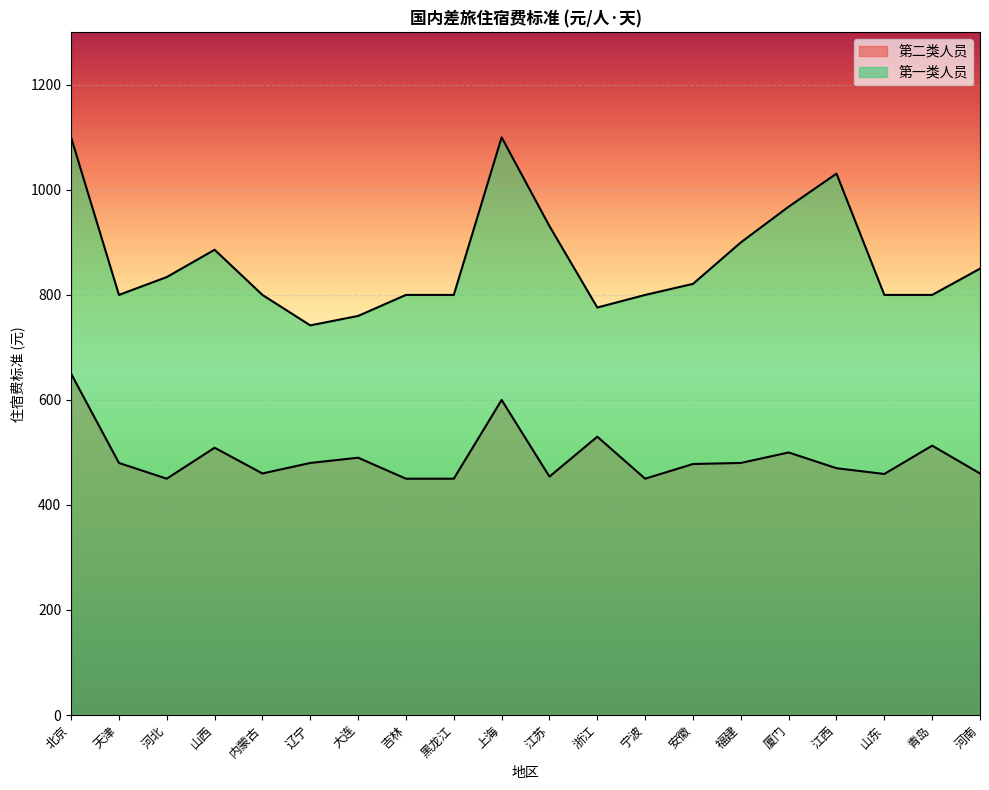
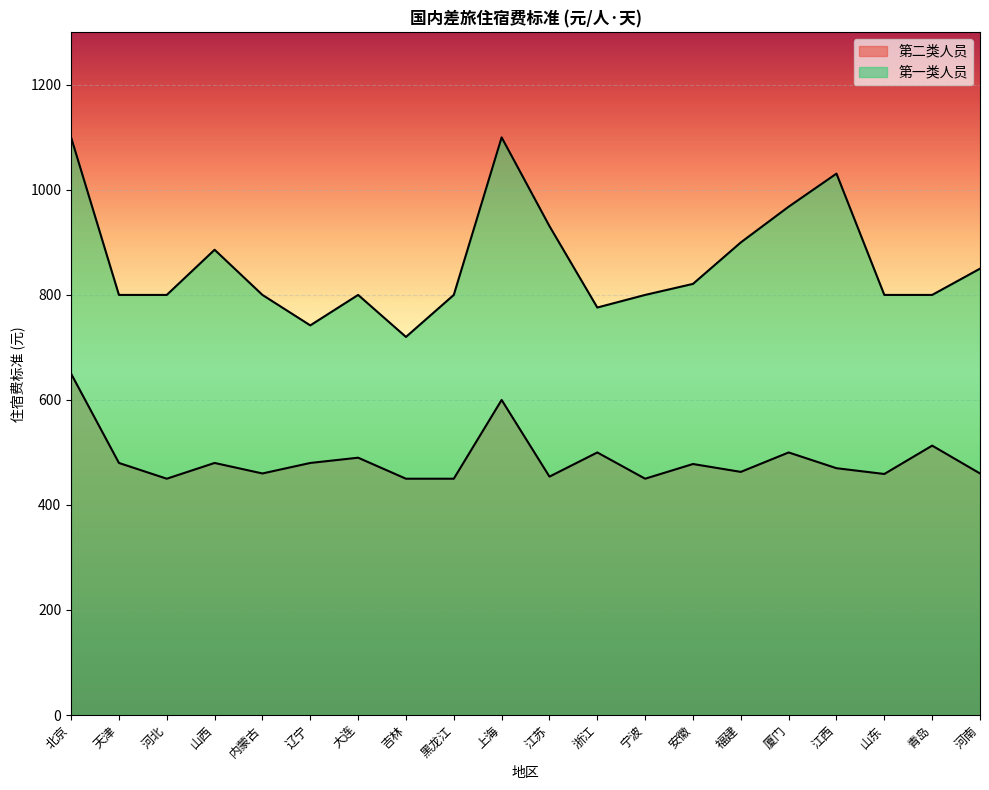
第一类人员, 河北: 830 -> 800
第二类人员, 山西: 510 -> 480
第一类人员, 大连: 760 -> 800
第一类人员, 吉林: 800 -> 720
第二类人员, 浙江: 530 -> 500
第二类人员, 福建: 480 -> 460
